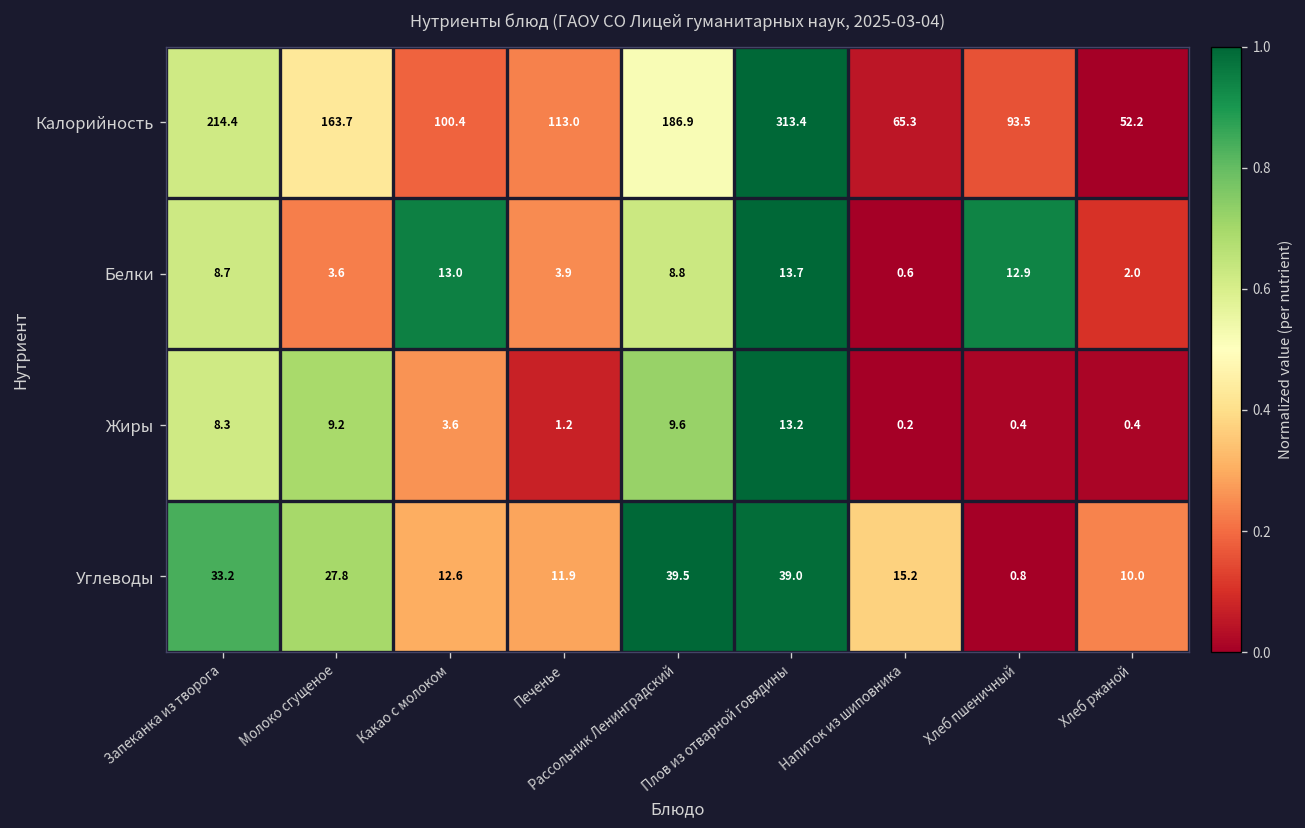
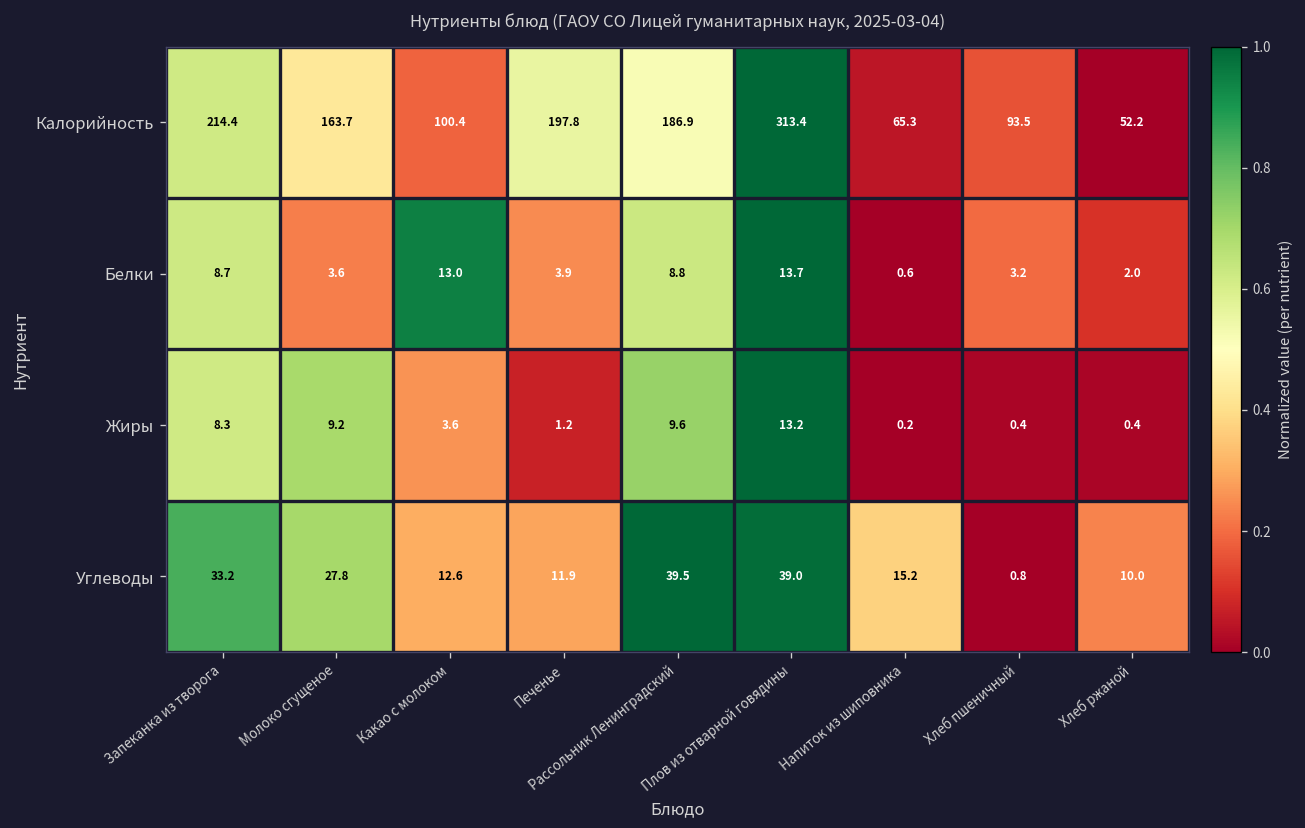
Калорийность, Печенье: 113.0 -> 197.8
Белки, Хлеб пшеничный: 12.9 -> 3.2
